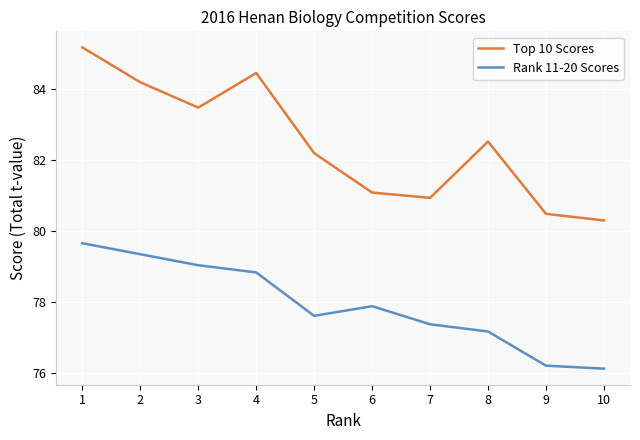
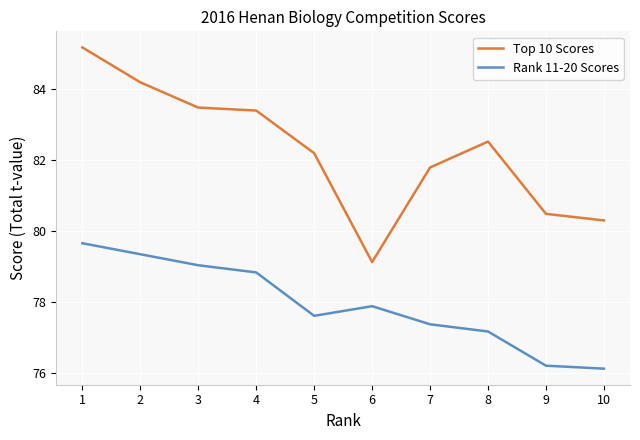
Top 10 Scores, 4: 84.5 -> 83.4
Top 10 Scores, 6: 81.1 -> 79.1
Top 10 Scores, 7: 80.9 -> 81.8
